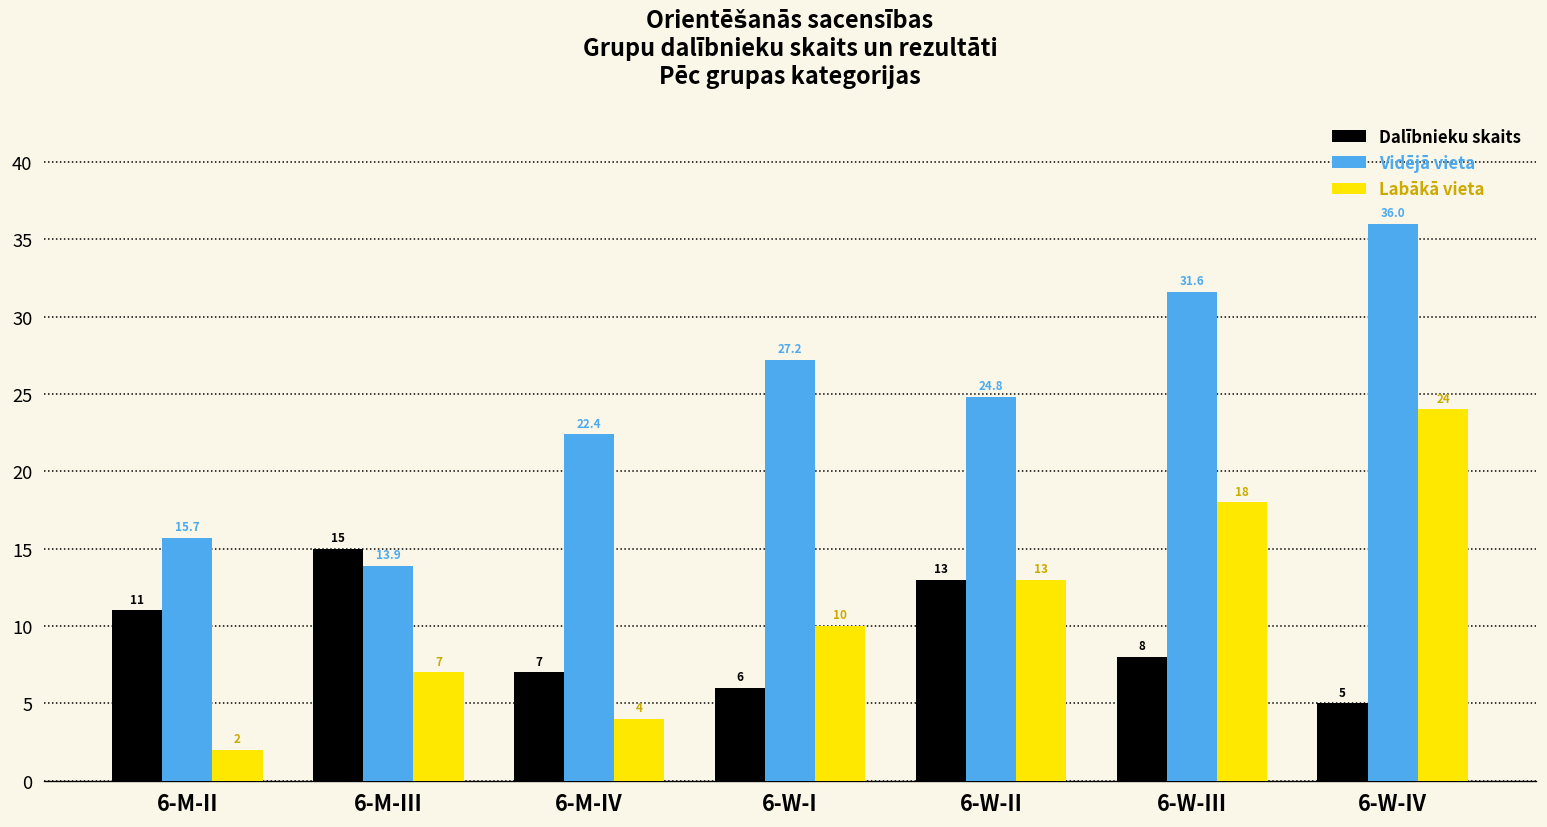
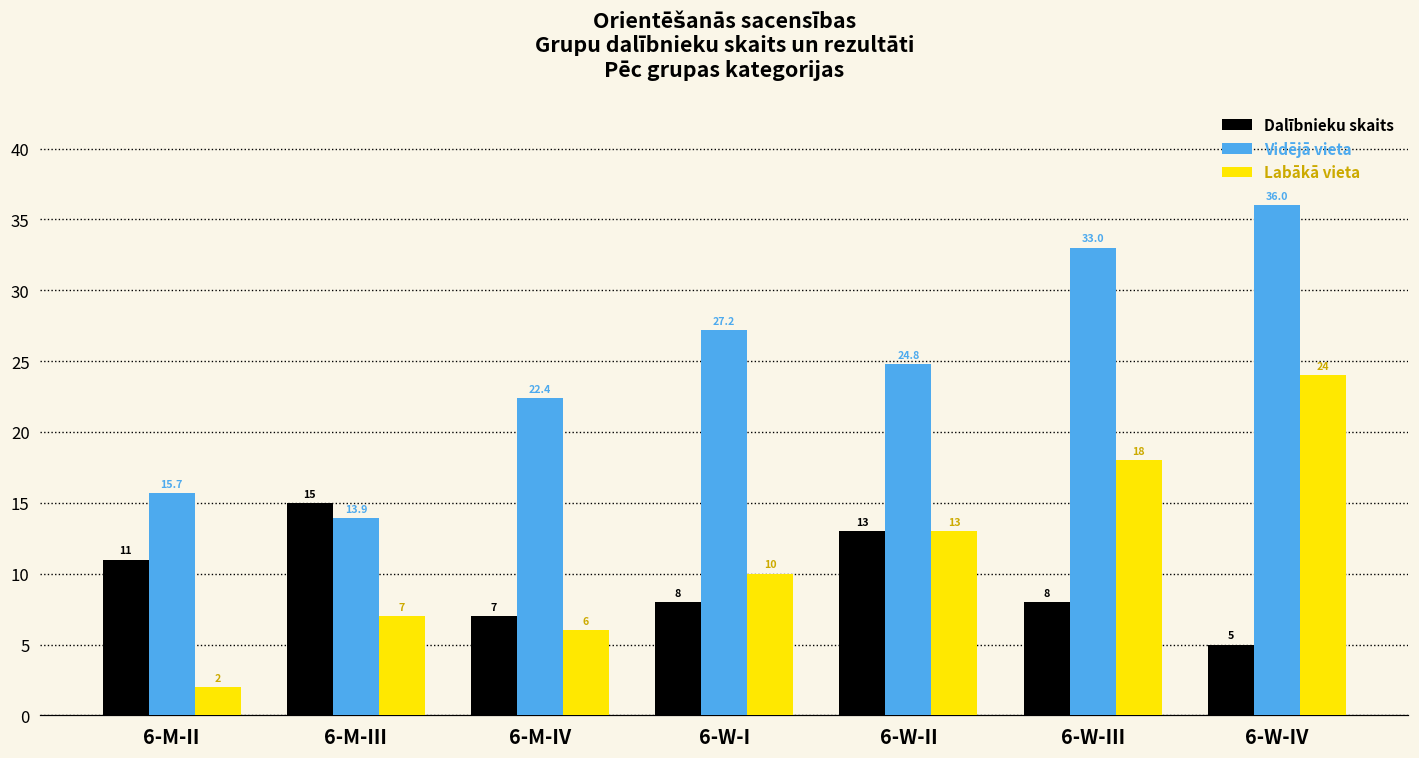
Labākā vieta, 6-M-IV: 4 -> 6
Dalībnieku skaits, 6-W-I: 6 -> 8
Vidējā vieta, 6-W-III: 31.6 -> 33.0
